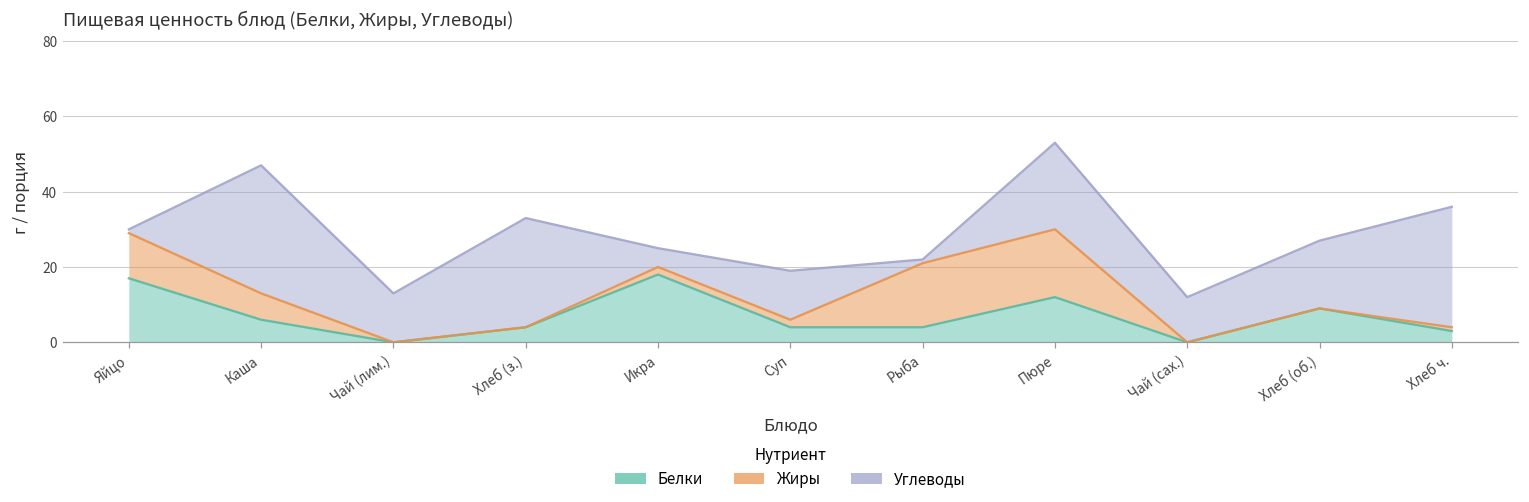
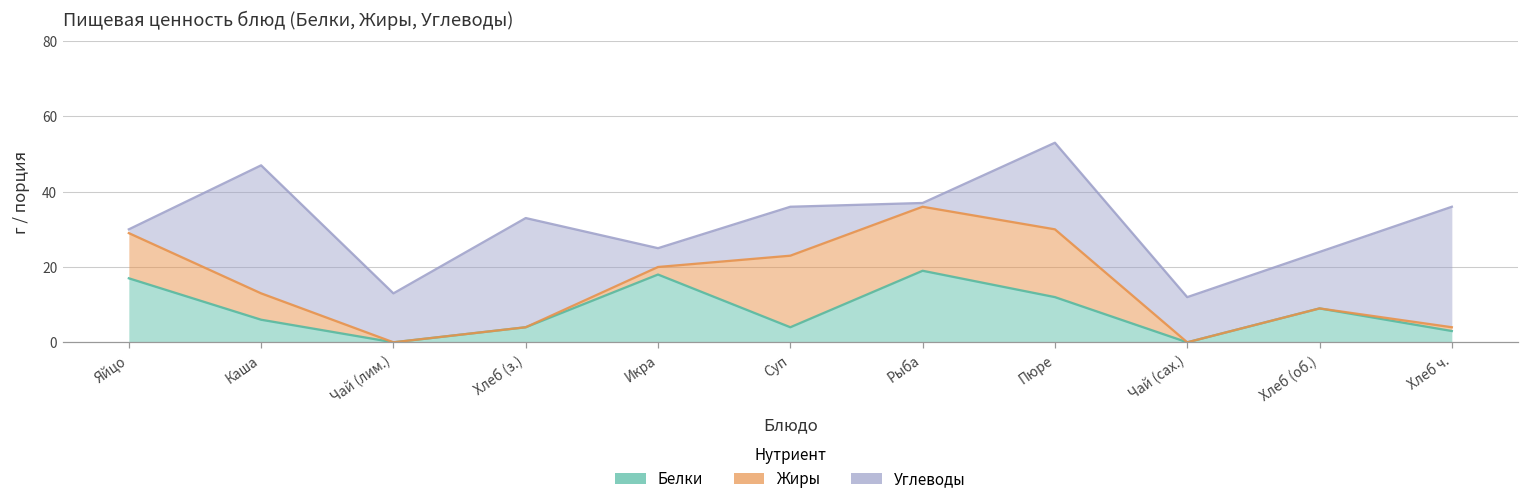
Жиры, Суп: 2 -> 19
Белки, Рыба: 4 -> 19
Углеводы, Хлеб (об.): 18 -> 15
